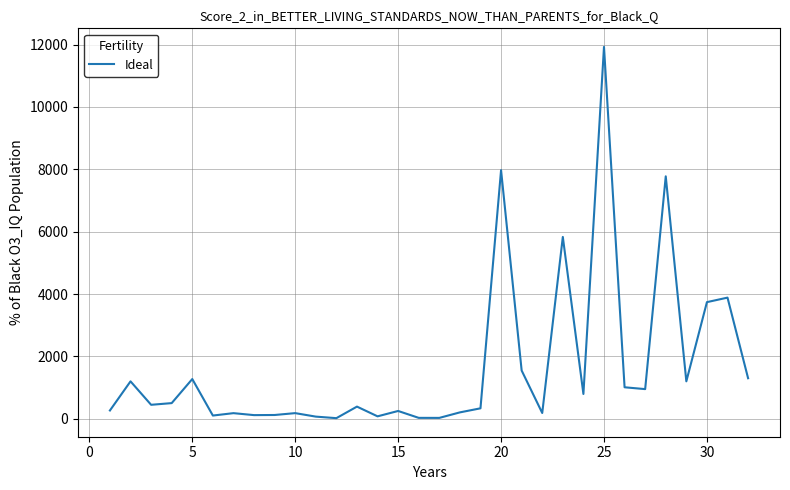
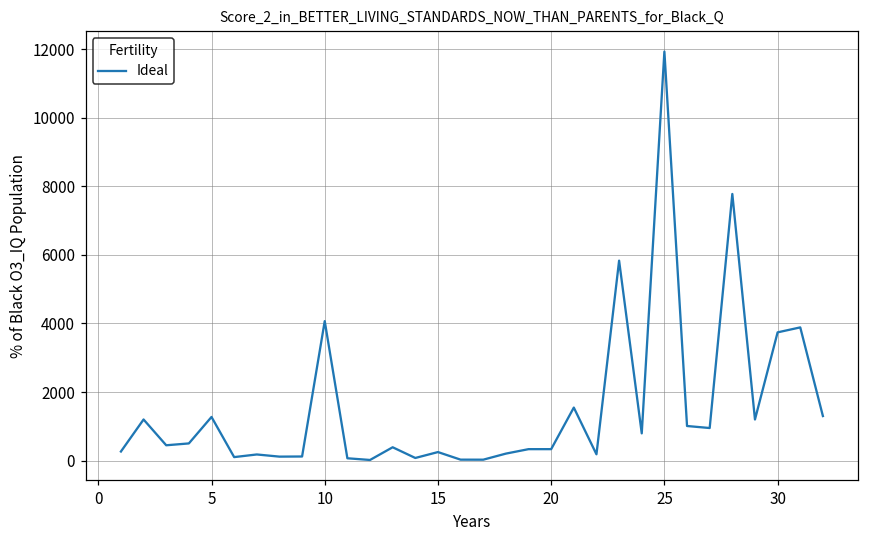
10: 200 -> 4100
20: 8000 -> 300
